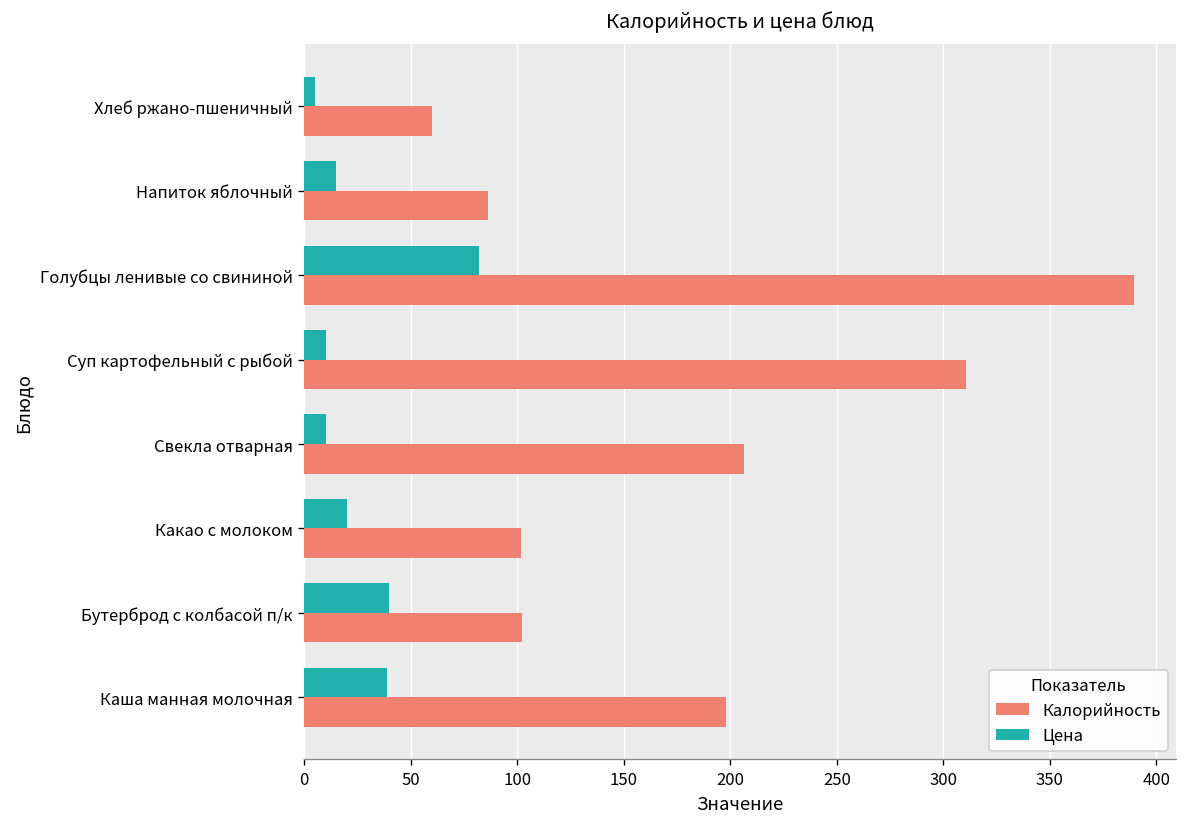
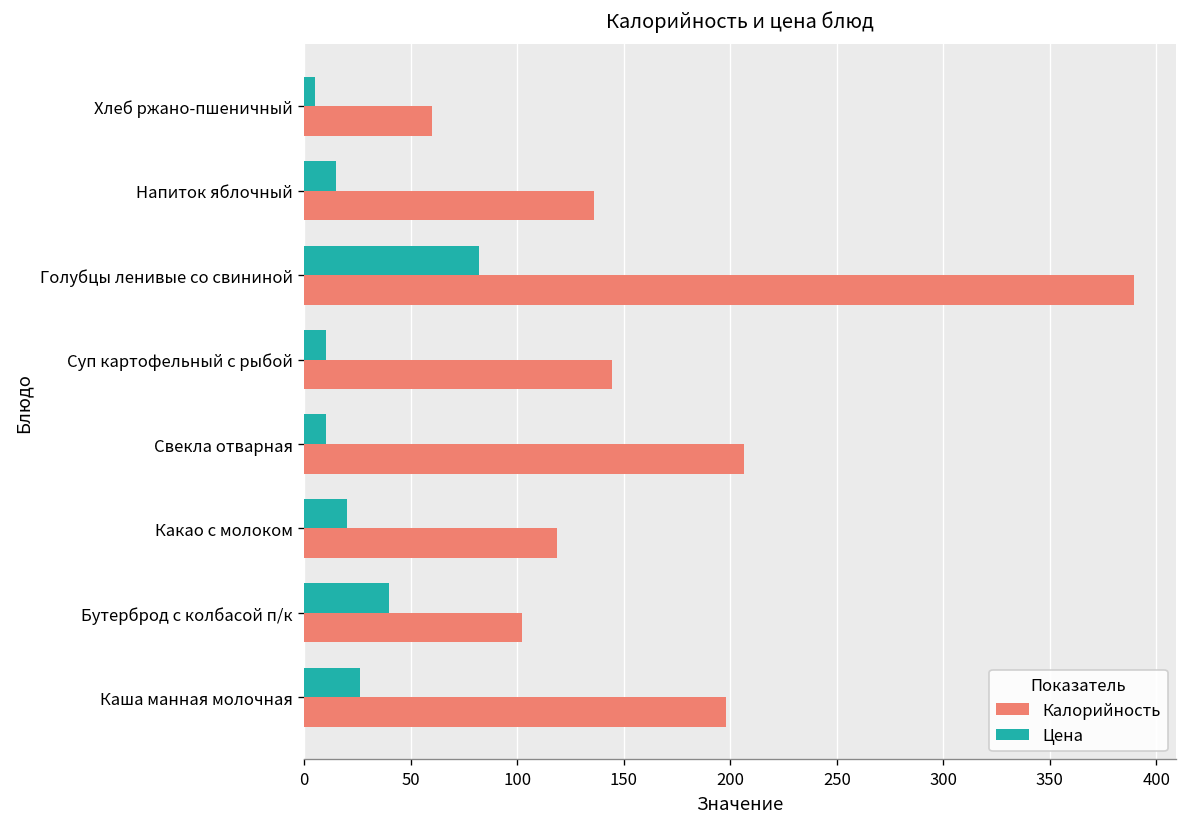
Калорийность, Напиток яблочный: 86 -> 136
Калорийность, Суп картофельный с рыбой: 311 -> 145
Калорийность, Какао с молоком: 102 -> 119
Цена, Каша манная молочная: 39 -> 26
